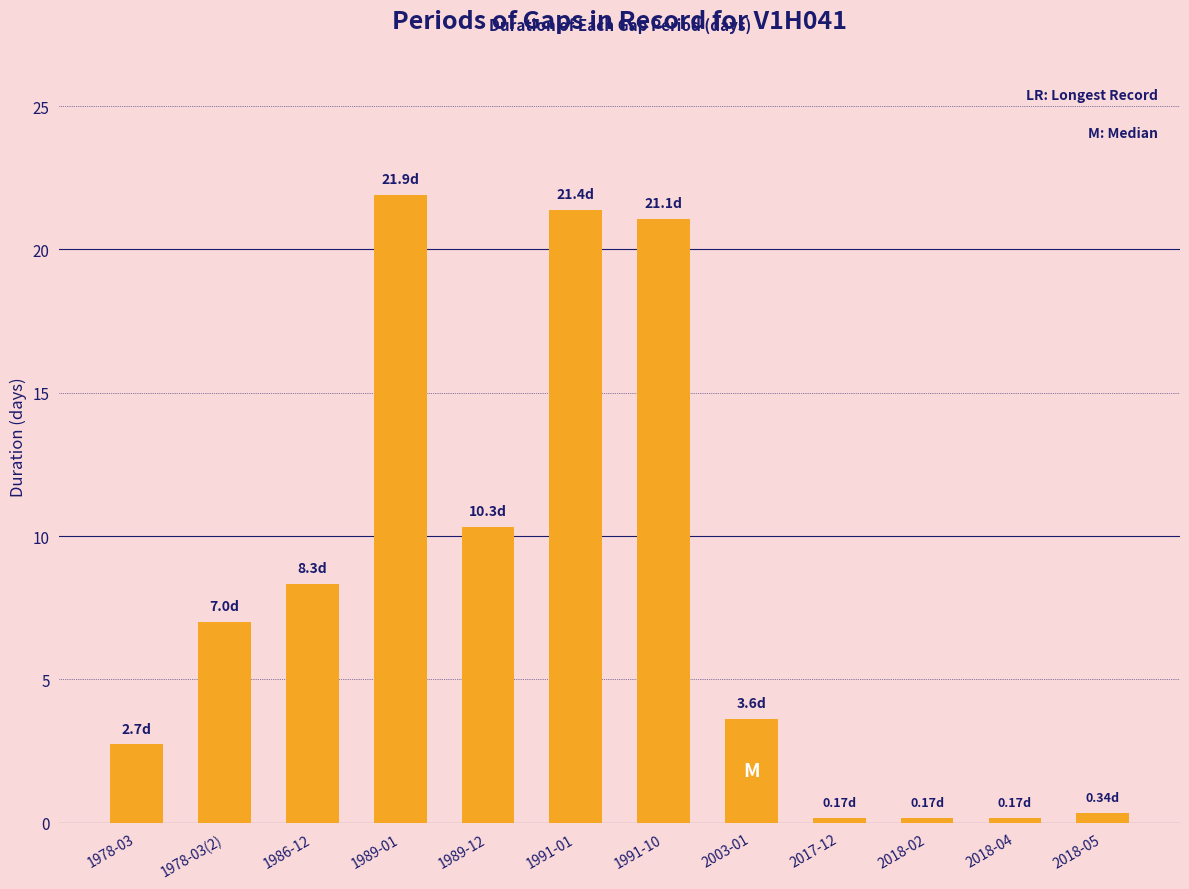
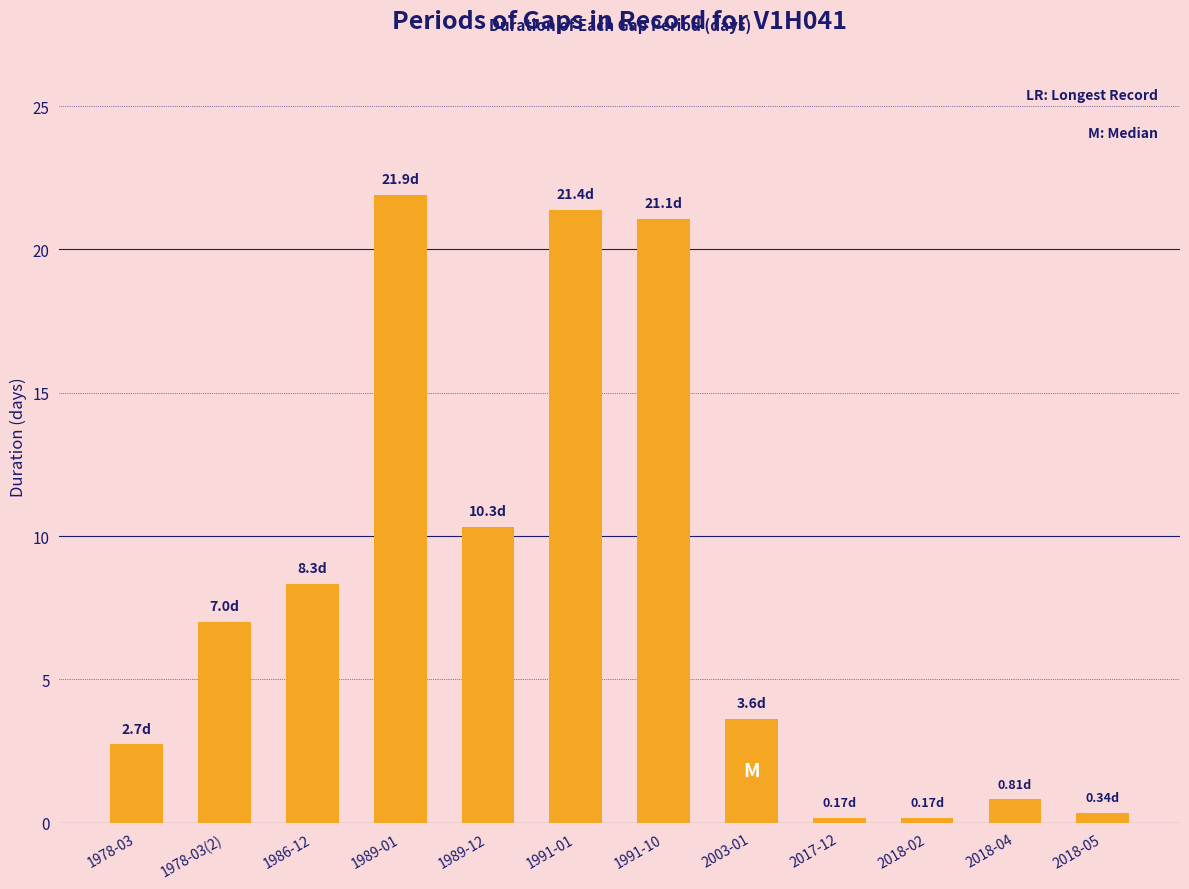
2018-04: 0.17d -> 0.81d
